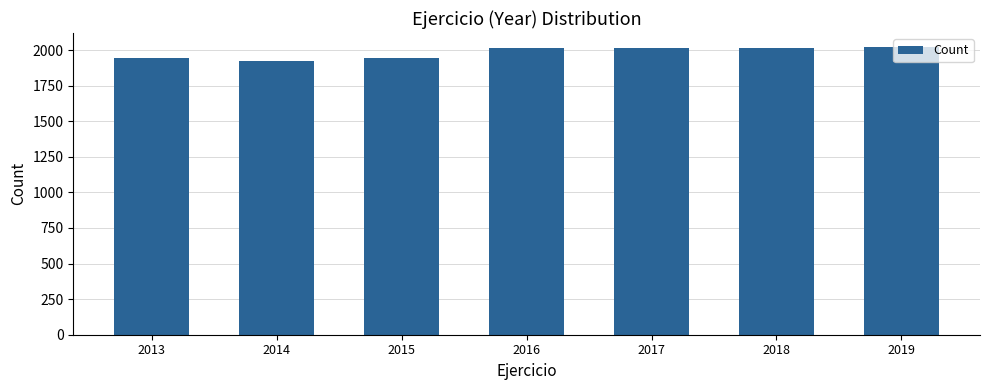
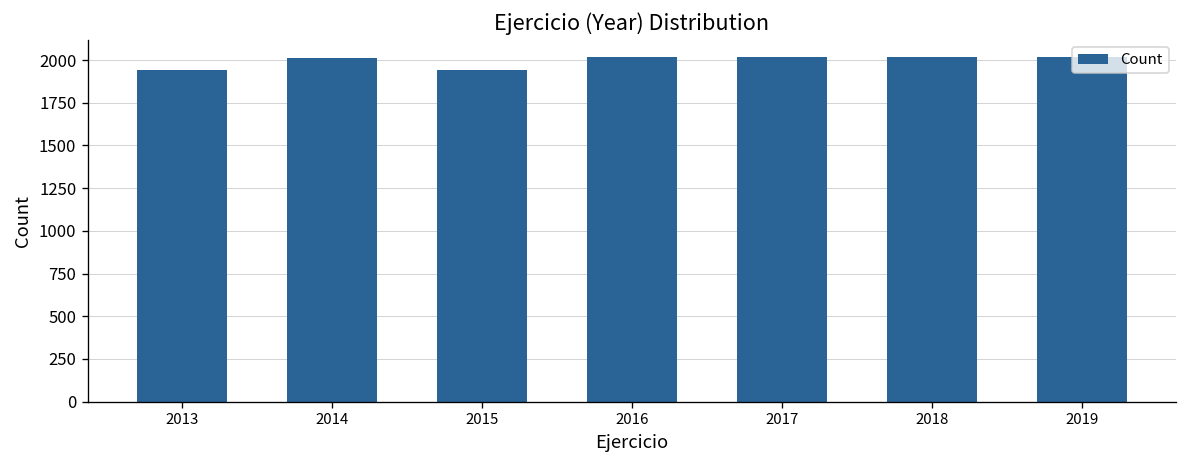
2014: 1920 -> 2010
